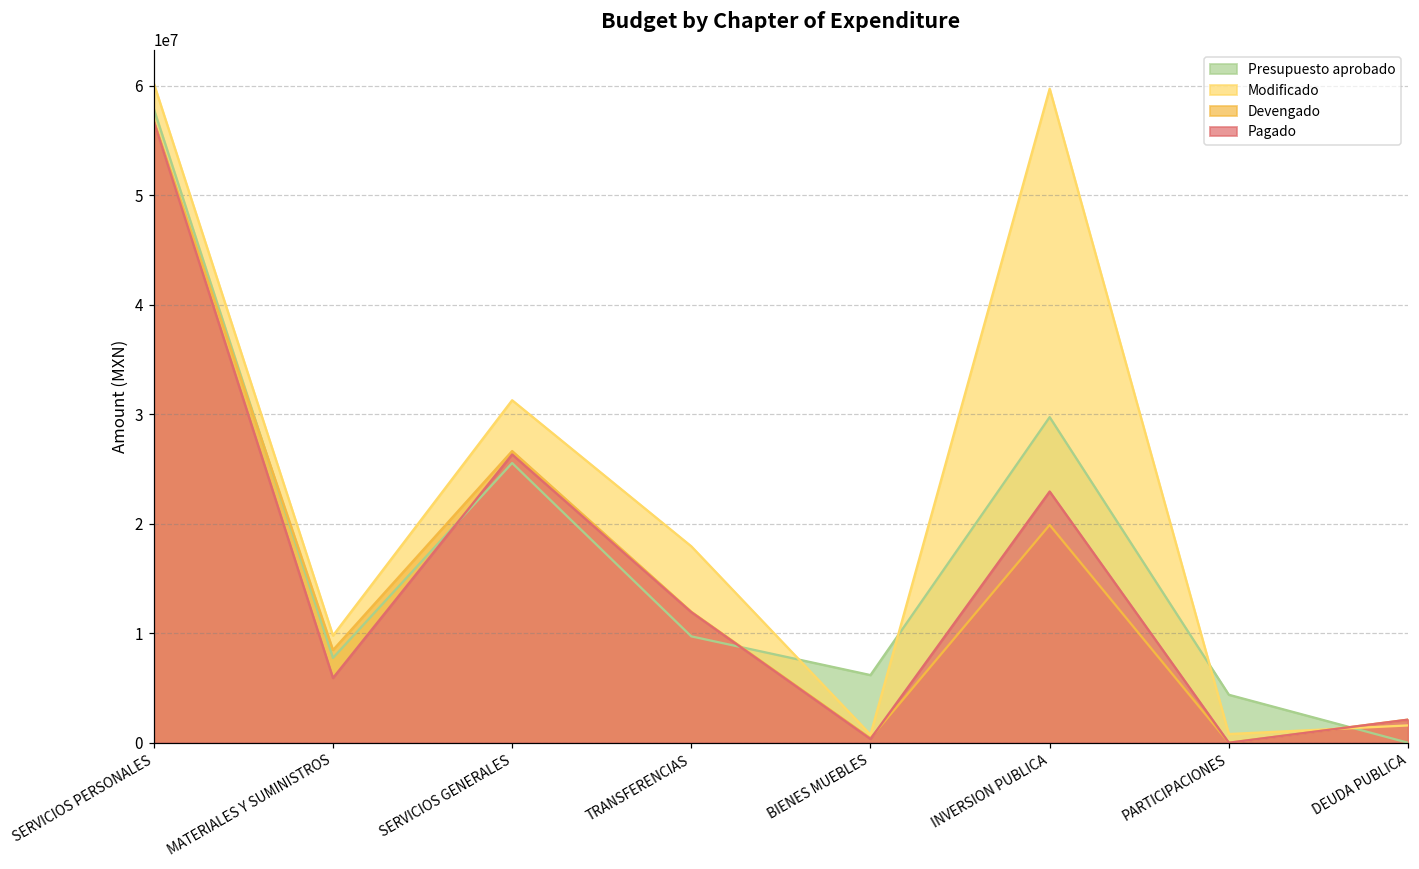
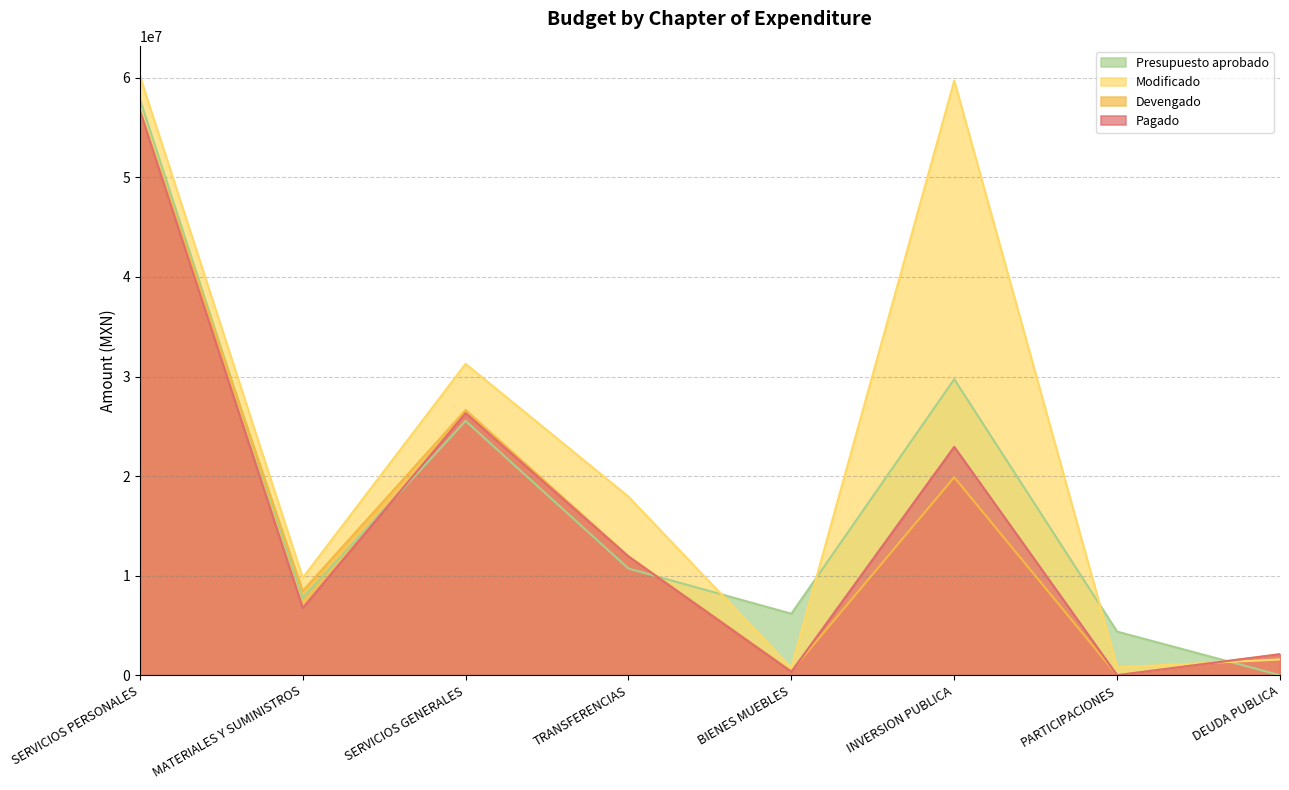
Pagado, MATERIALES Y SUMINISTROS: 6000000 -> 7000000
Presupuesto aprobado, TRANSFERENCIAS: 10000000 -> 11000000
